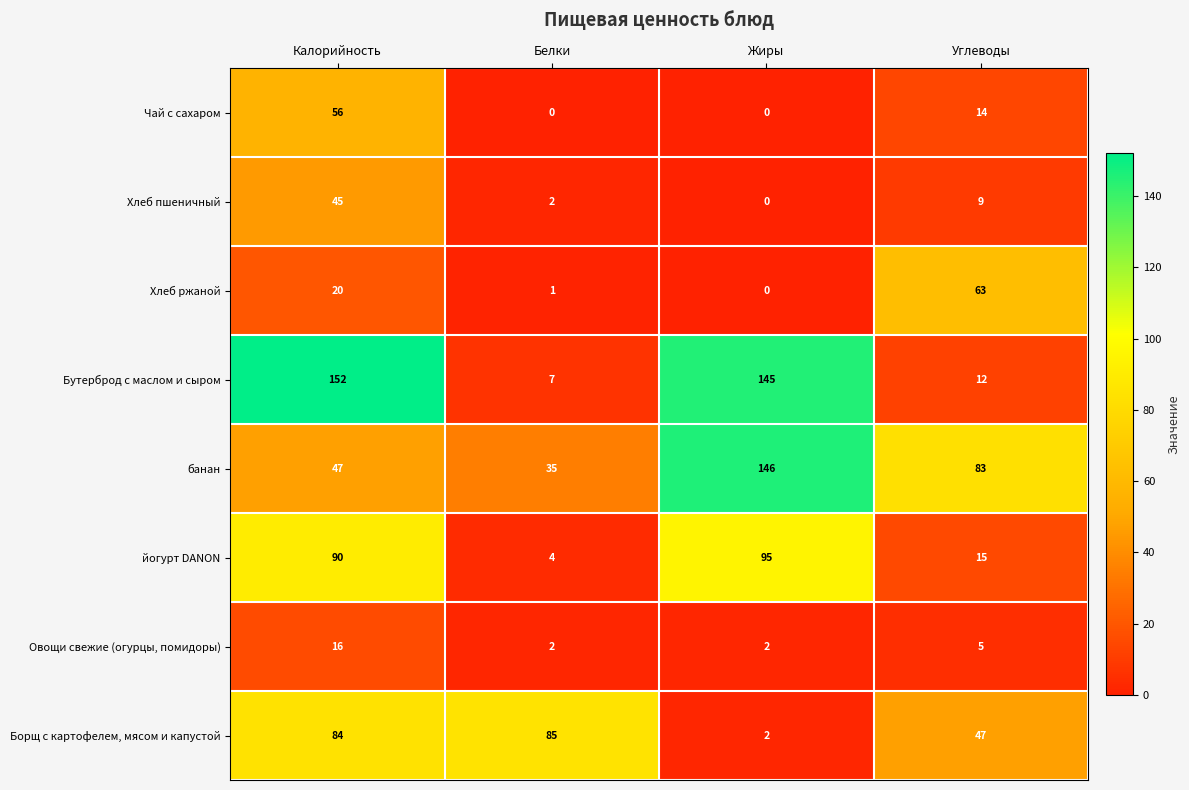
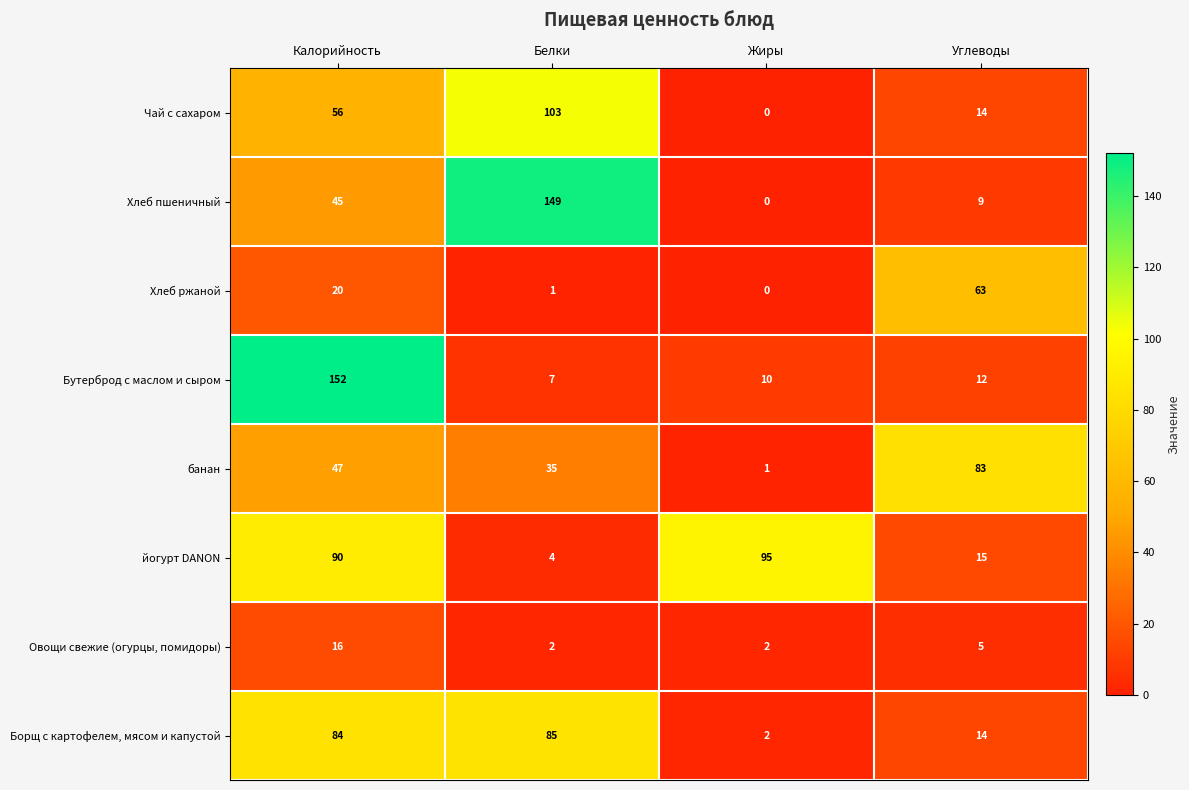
Чай с сахаром, Белки: 0 -> 103
Хлеб пшеничный, Белки: 2 -> 149
Бутерброд с маслом и сыром, Жиры: 145 -> 10
банан, Жиры: 146 -> 1
Борщ с картофелем, мясом и капустой, Углеводы: 47 -> 14
